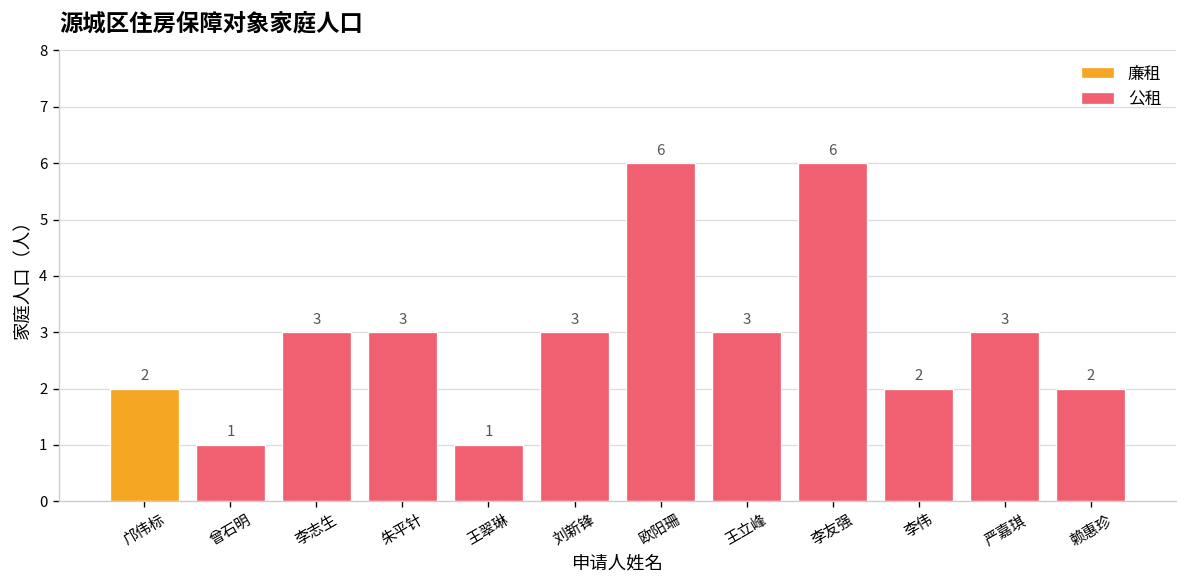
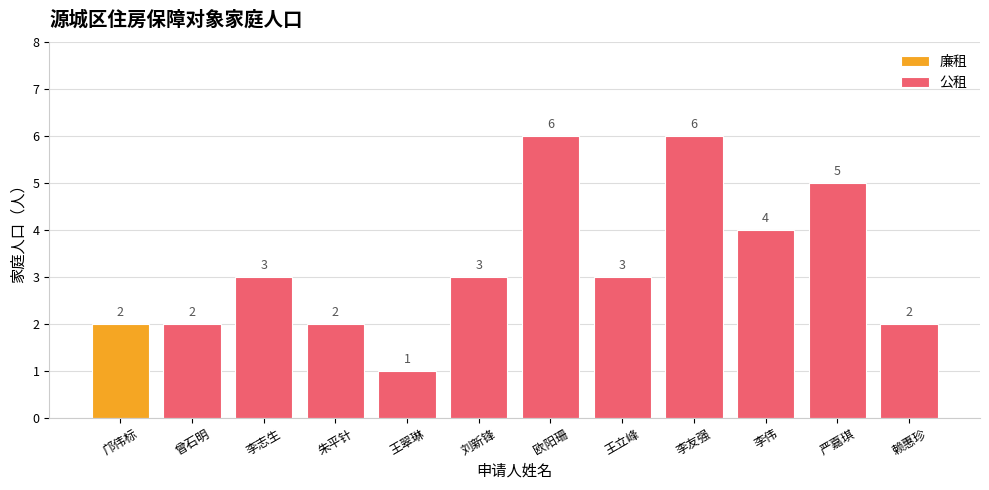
公租, 曾石明: 1 -> 2
公租, 朱平针: 3 -> 2
公租, 李伟: 2 -> 4
公租, 严嘉琪: 3 -> 5
